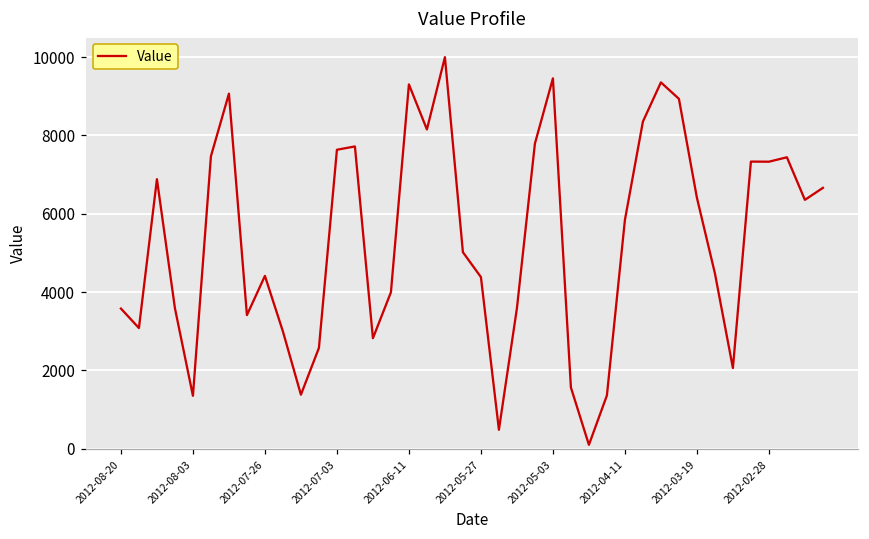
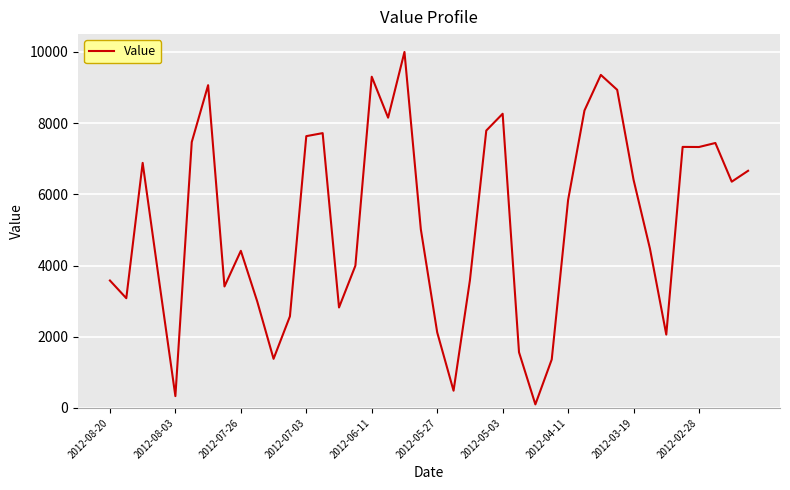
2012-08-03: 1400 -> 300
2012-05-27: 4400 -> 2100
2012-05-03: 9500 -> 8300
